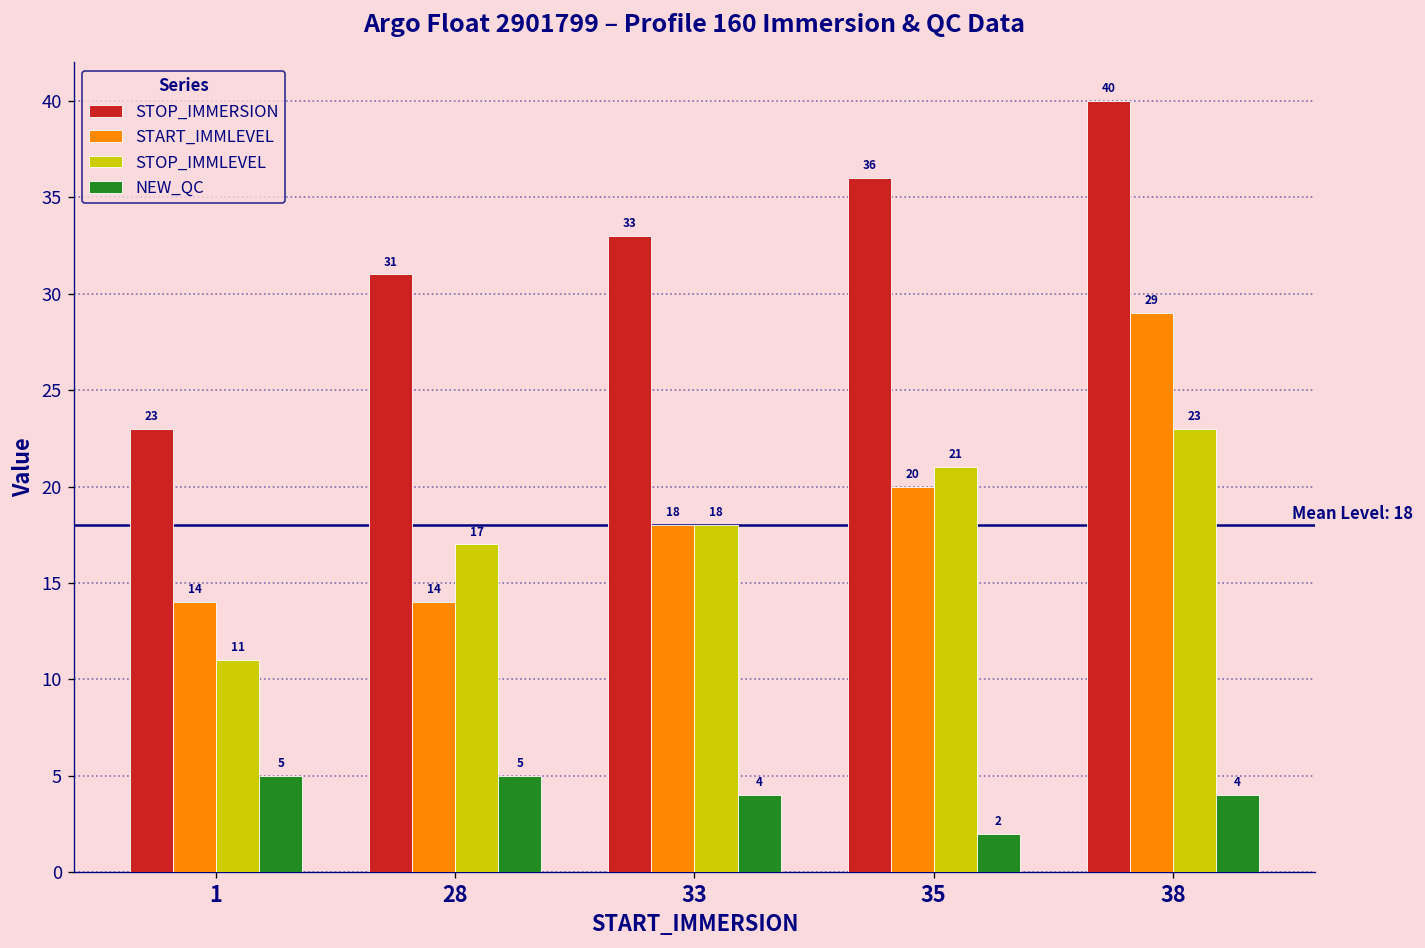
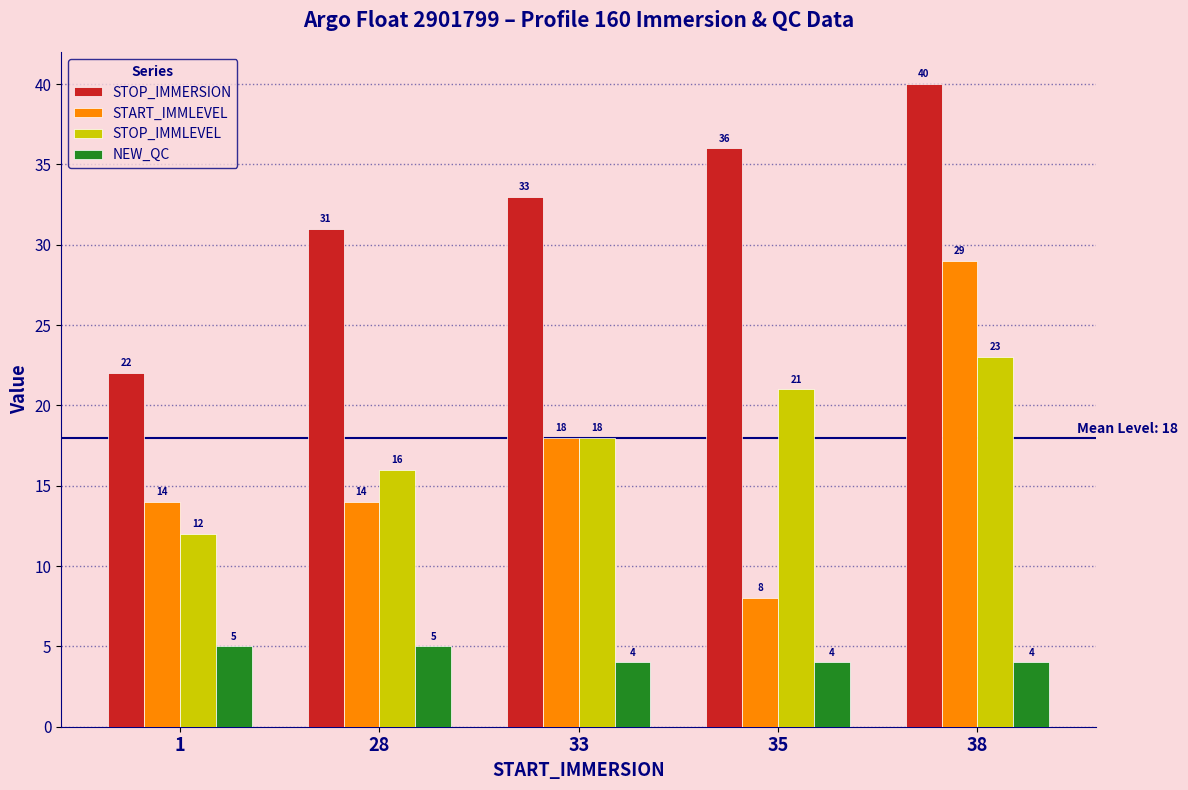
STOP_IMMERSION, 1: 23 -> 22
STOP_IMMLEVEL, 1: 11 -> 12
STOP_IMMLEVEL, 28: 17 -> 16
START_IMMLEVEL, 35: 20 -> 8
NEW_QC, 35: 2 -> 4
